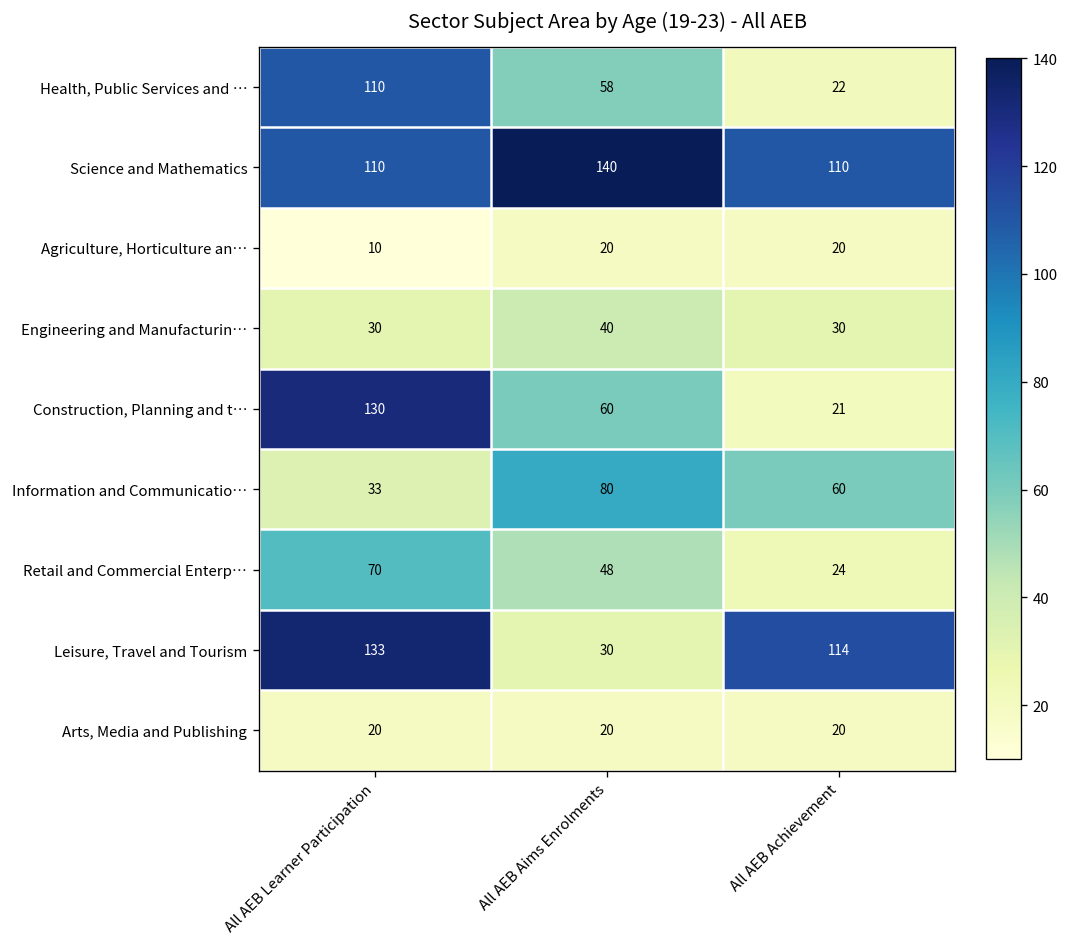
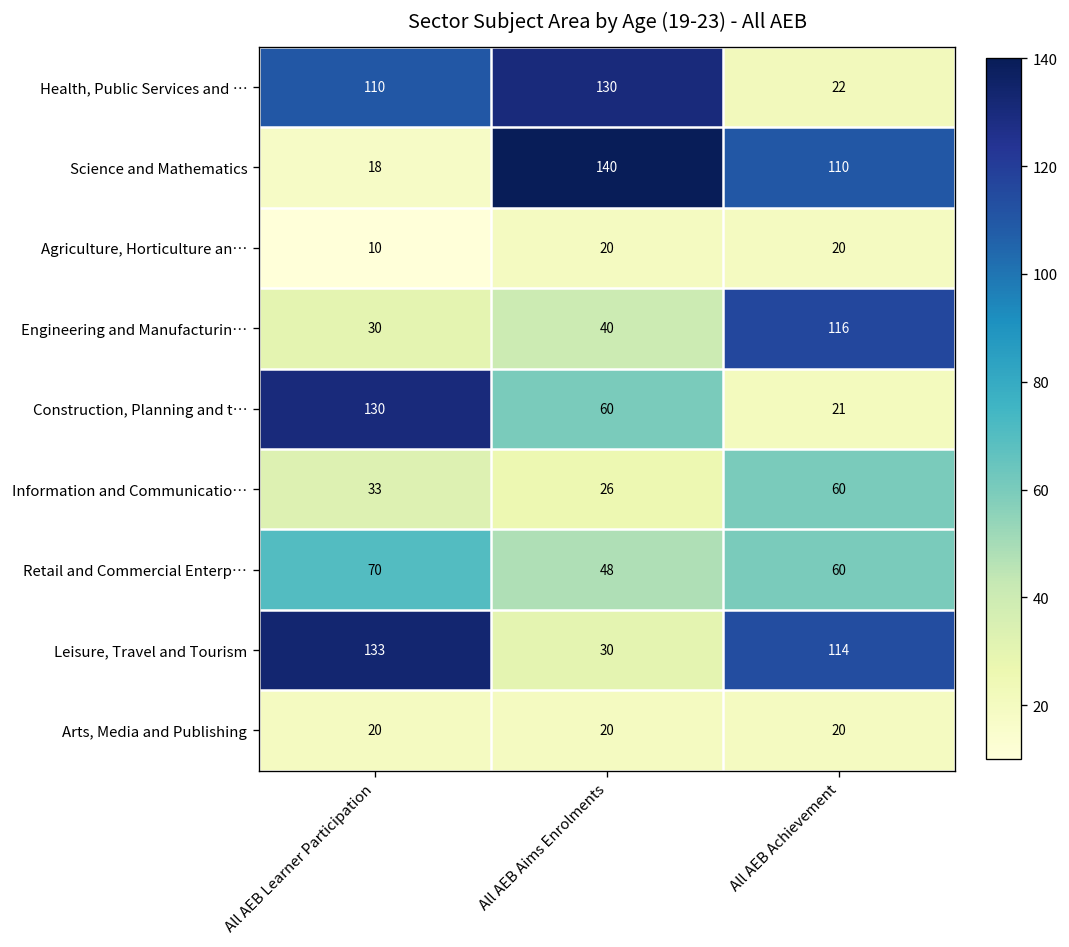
Health, Public Services and …, All AEB Aims Enrolments: 58 -> 130
Science and Mathematics, All AEB Learner Participation: 110 -> 18
Engineering and Manufacturin…, All AEB Achievement: 30 -> 116
Information and Communicatio…, All AEB Aims Enrolments: 80 -> 26
Retail and Commercial Enterp…, All AEB Achievement: 24 -> 60
